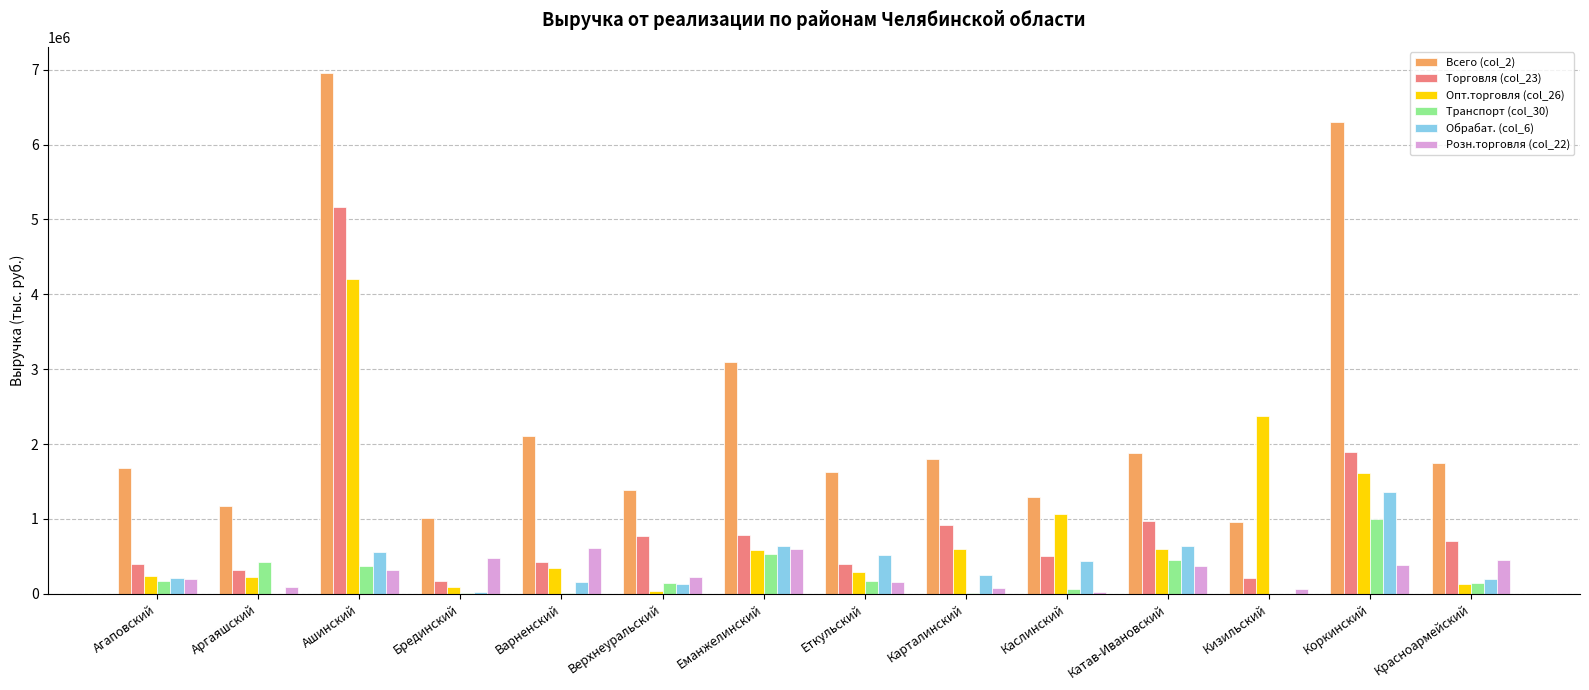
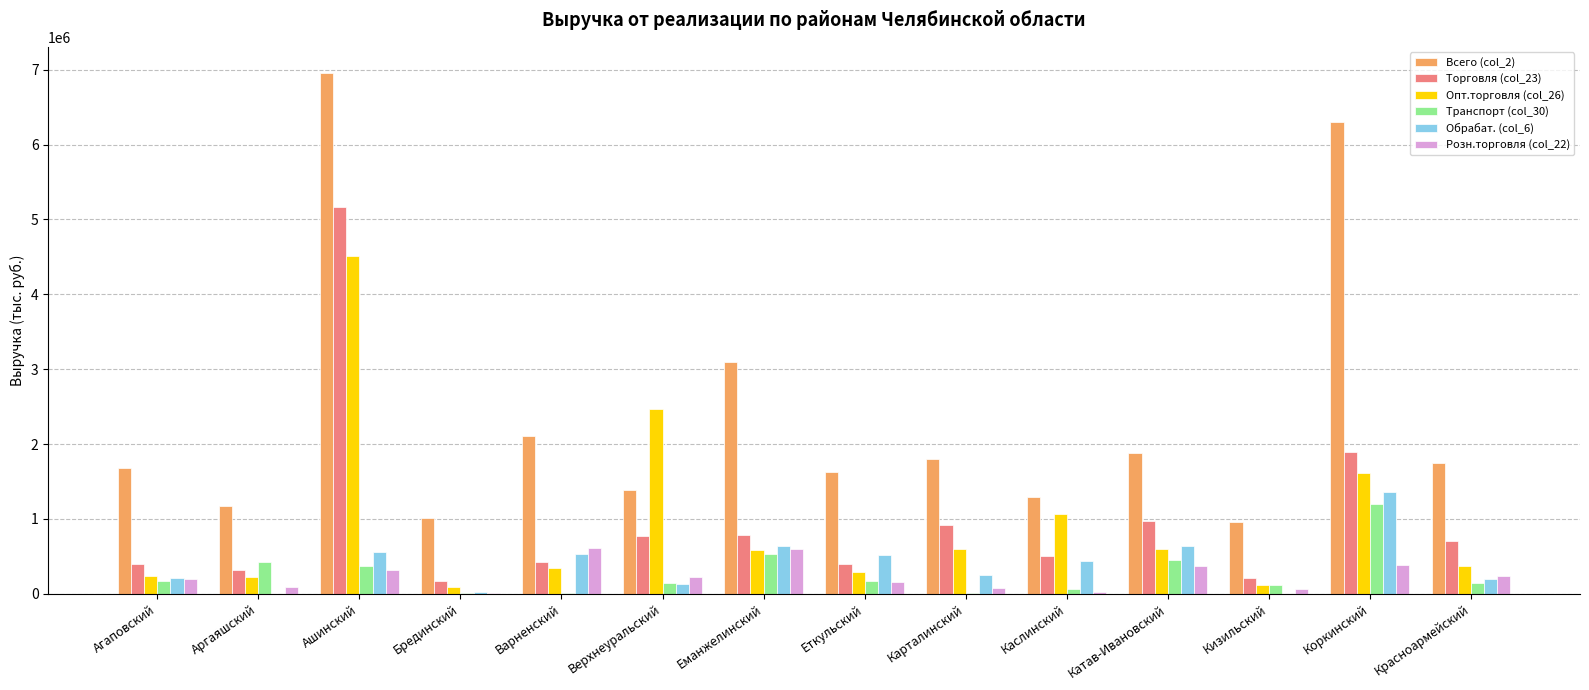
Опт.торговля (col_26), Ашинский: 4200000 -> 4500000
Розн.торговля (col_22), Брединский: 500000 -> 0
Обрабат. (col_6), Варненский: 200000 -> 500000
Опт.торговля (col_26), Верхнеуральский: 0 -> 2500000
Опт.торговля (col_26), Кизильский: 2400000 -> 100000
Транспорт (col_30), Кизильский: 0 -> 100000
Транспорт (col_30), Коркинский: 1000000 -> 1200000
Опт.торговля (col_26), Красноармейский: 100000 -> 400000
Розн.торговля (col_22), Красноармейский: 500000 -> 200000
